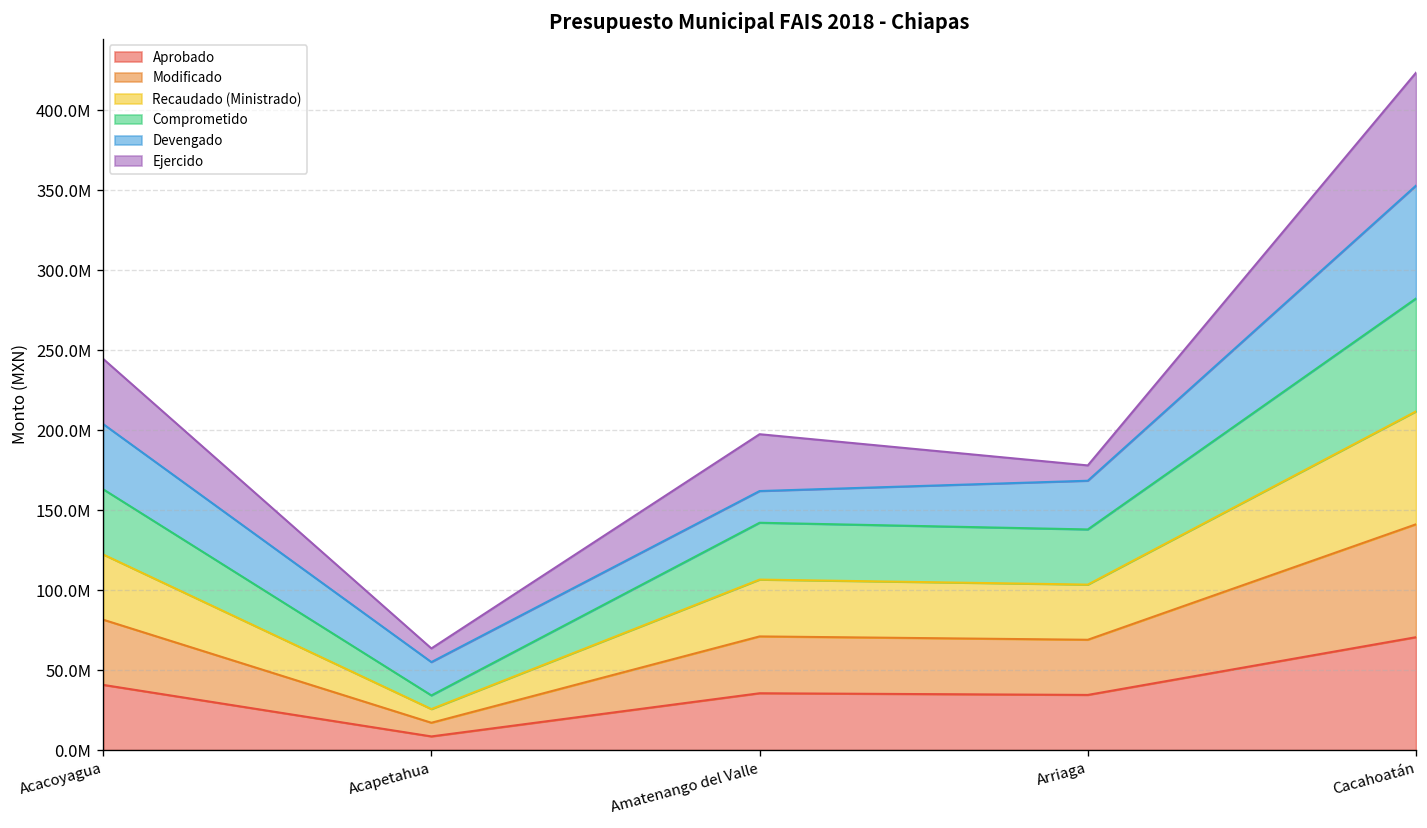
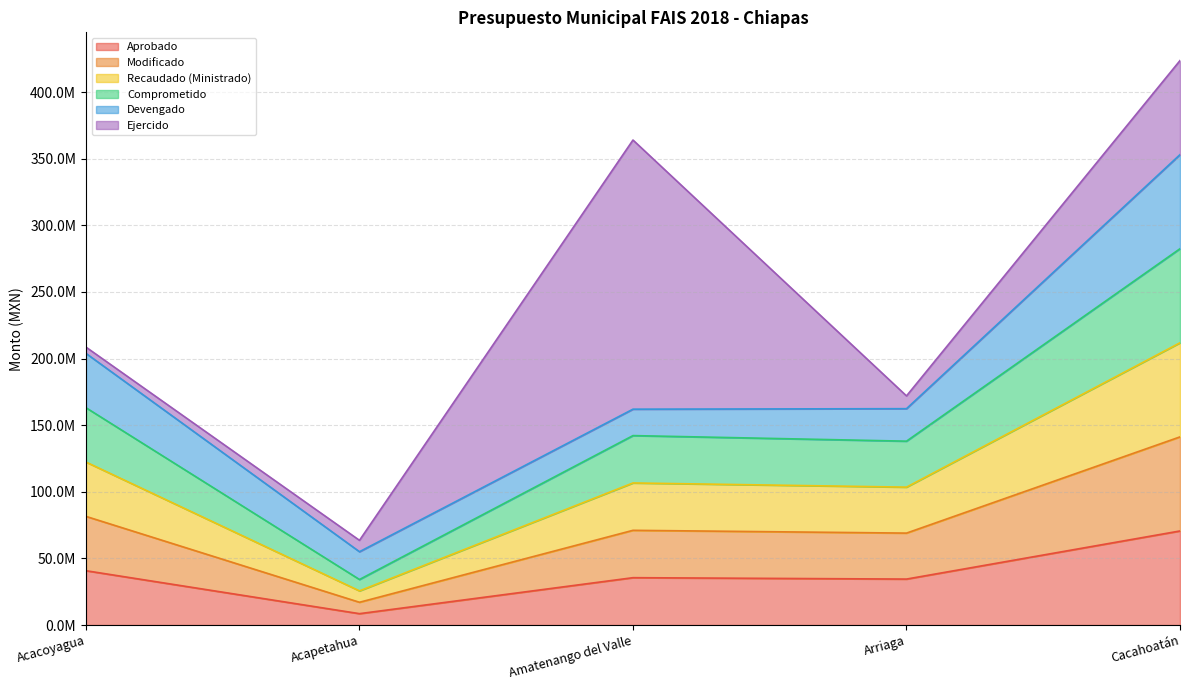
Ejercido, Acacoyagua: 41000000 -> 5000000
Ejercido, Amatenango del Valle: 36000000 -> 202000000
Devengado, Arriaga: 30000000 -> 24000000
